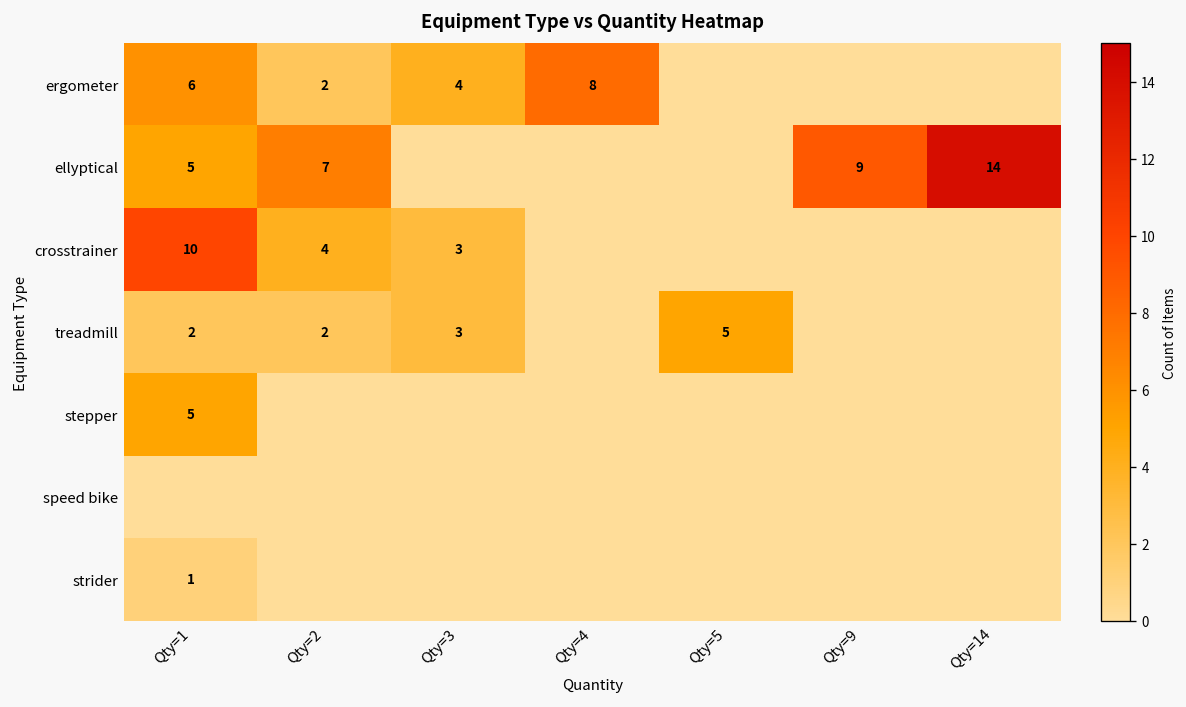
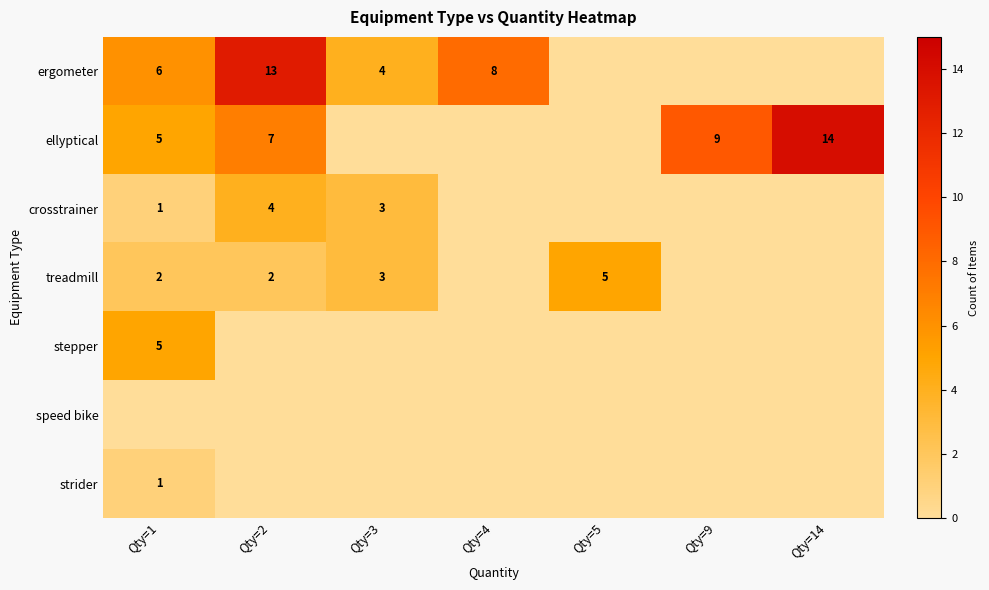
ergometer, Qty=2: 2 -> 13
crosstrainer, Qty=1: 10 -> 1
